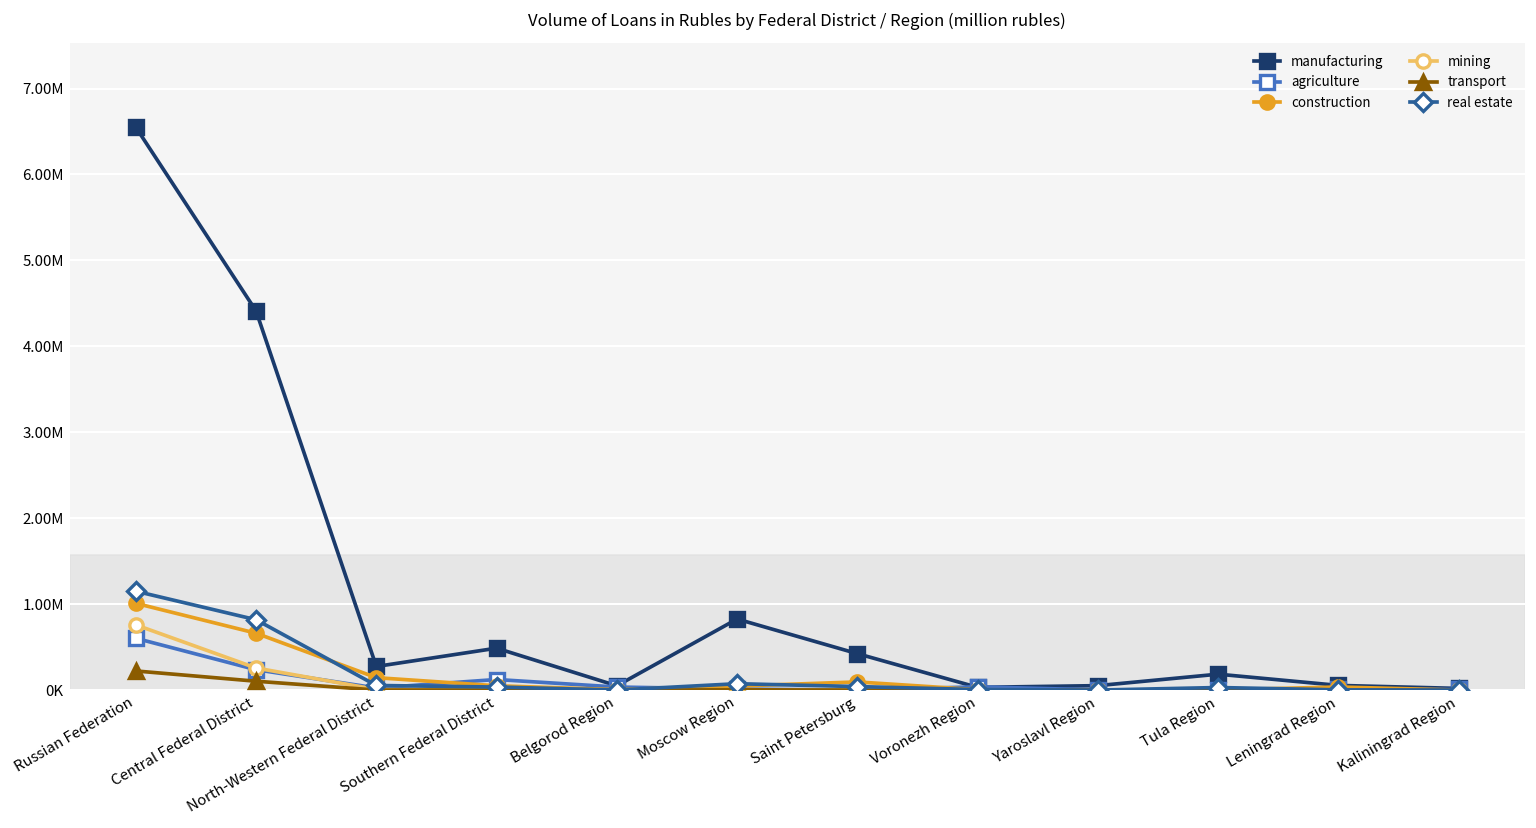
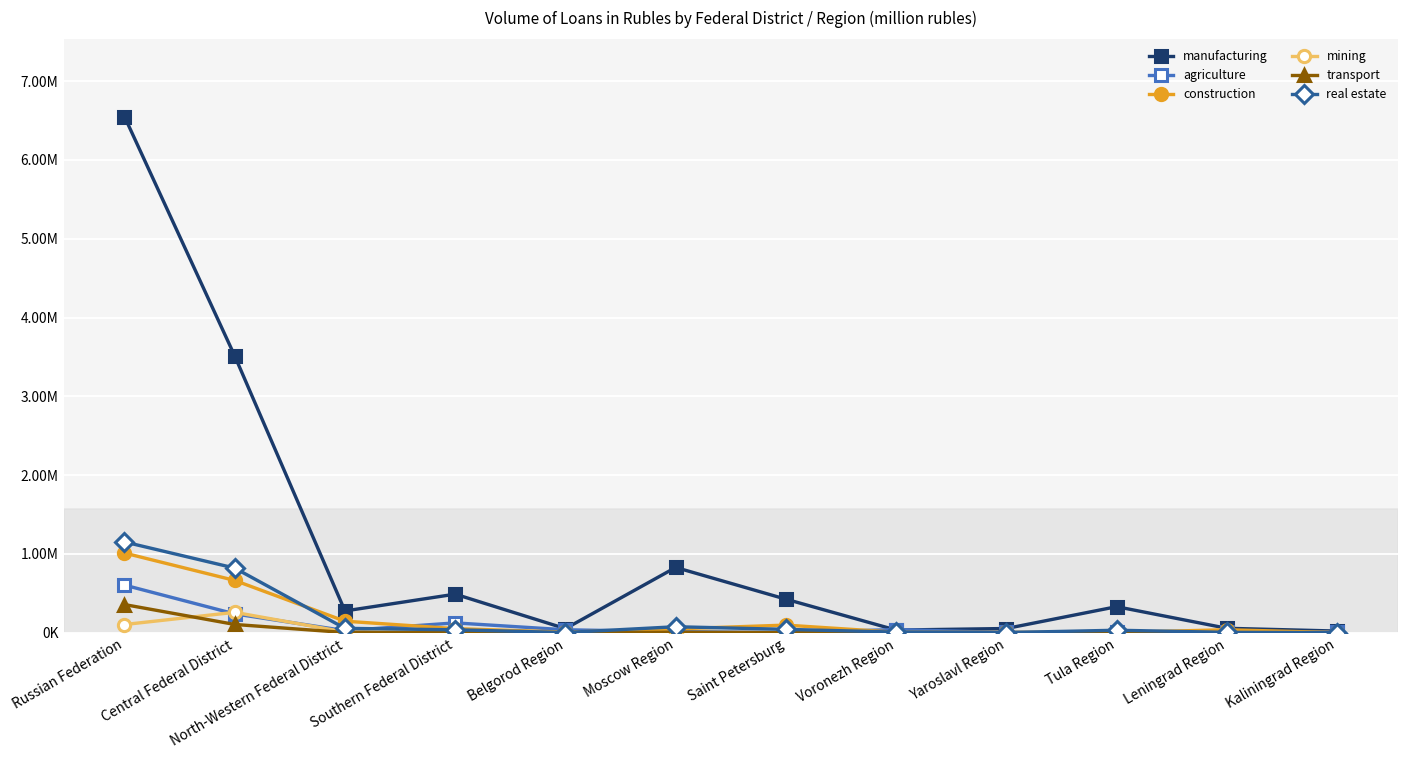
mining, Russian Federation: 800000 -> 100000
transport, Russian Federation: 200000 -> 400000
manufacturing, Central Federal District: 4400000 -> 3500000
manufacturing, Tula Region: 200000 -> 300000
